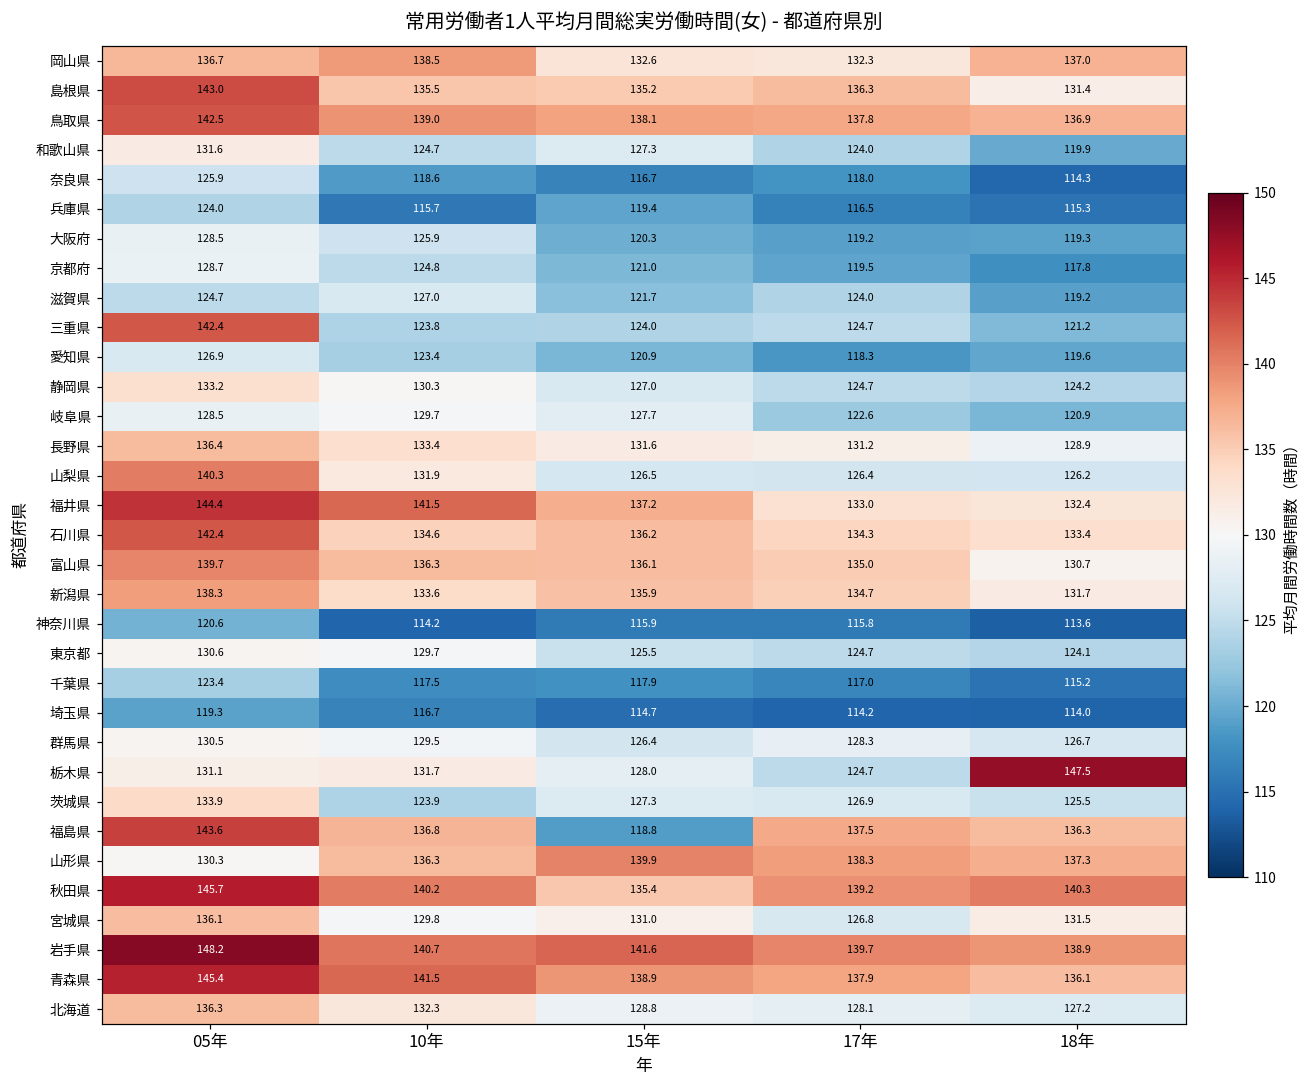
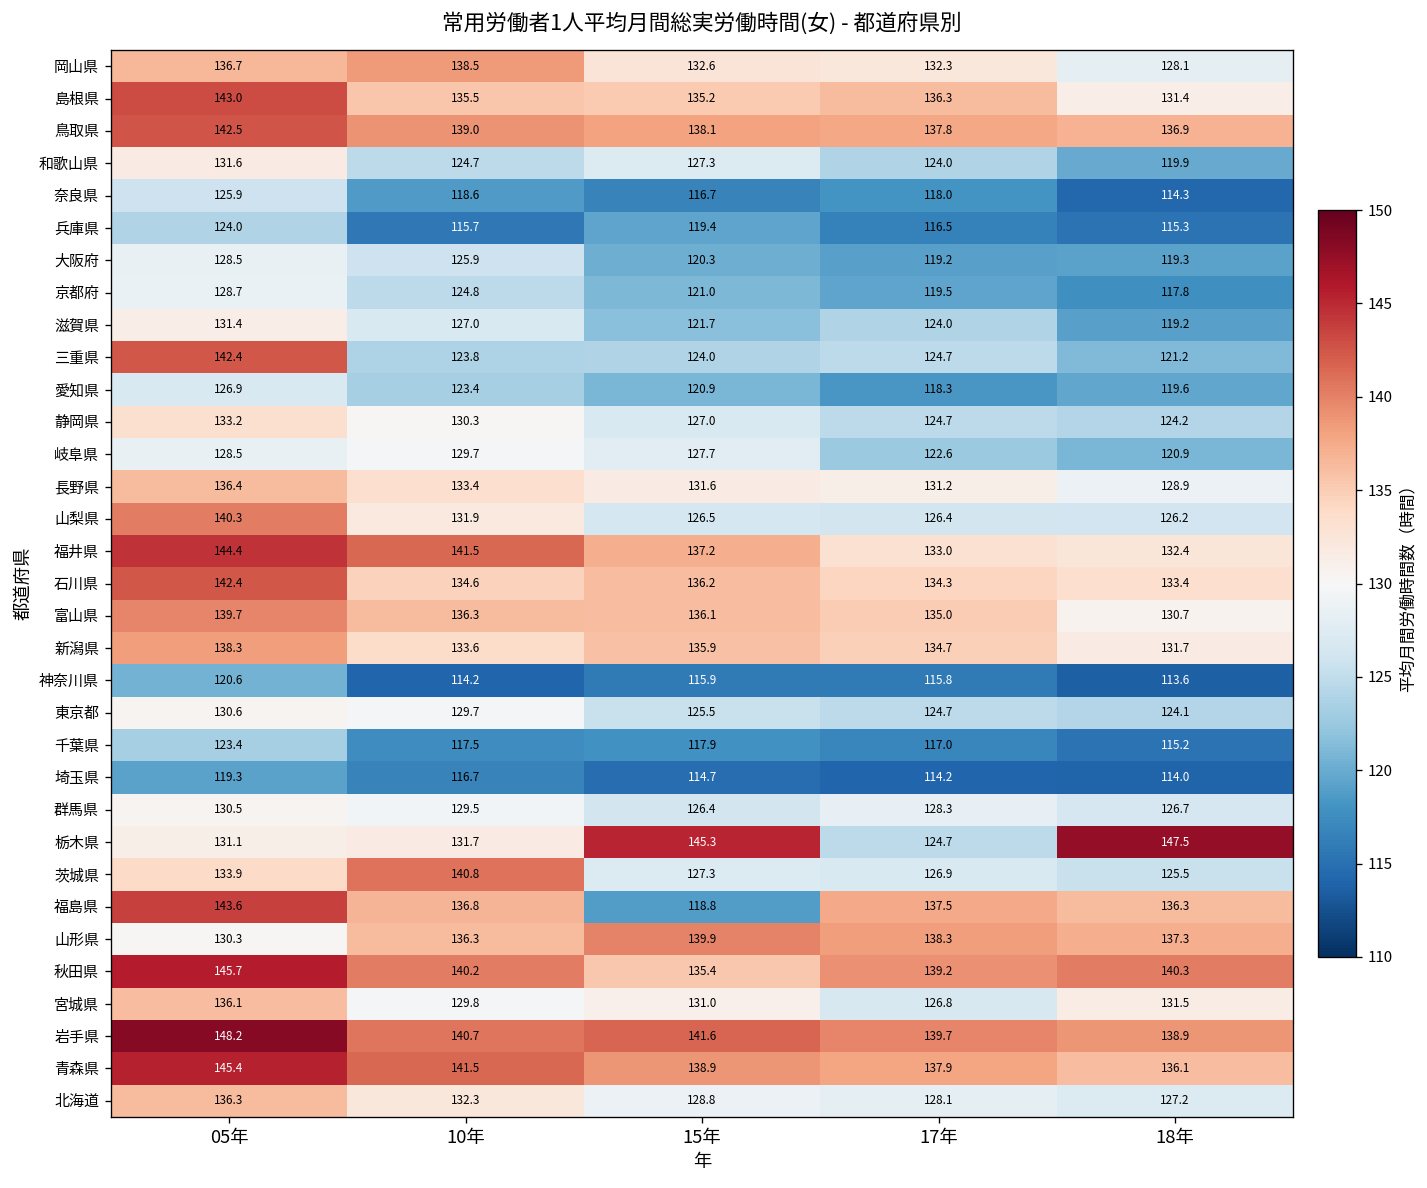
岡山県, 18年: 137.0 -> 128.1
滋賀県, 05年: 124.7 -> 131.4
栃木県, 15年: 128.0 -> 145.3
茨城県, 10年: 123.9 -> 140.8
